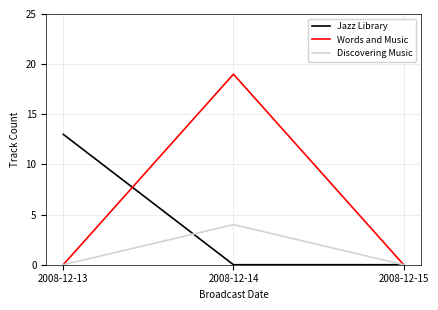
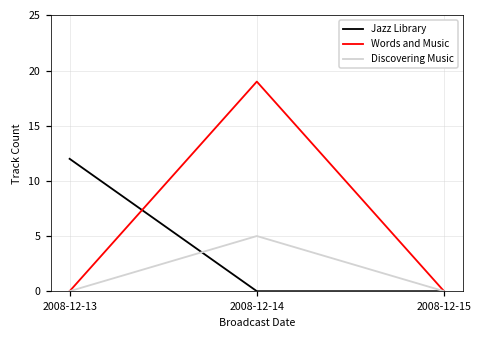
Jazz Library, 2008-12-13: 13 -> 12
Discovering Music, 2008-12-14: 4 -> 5
